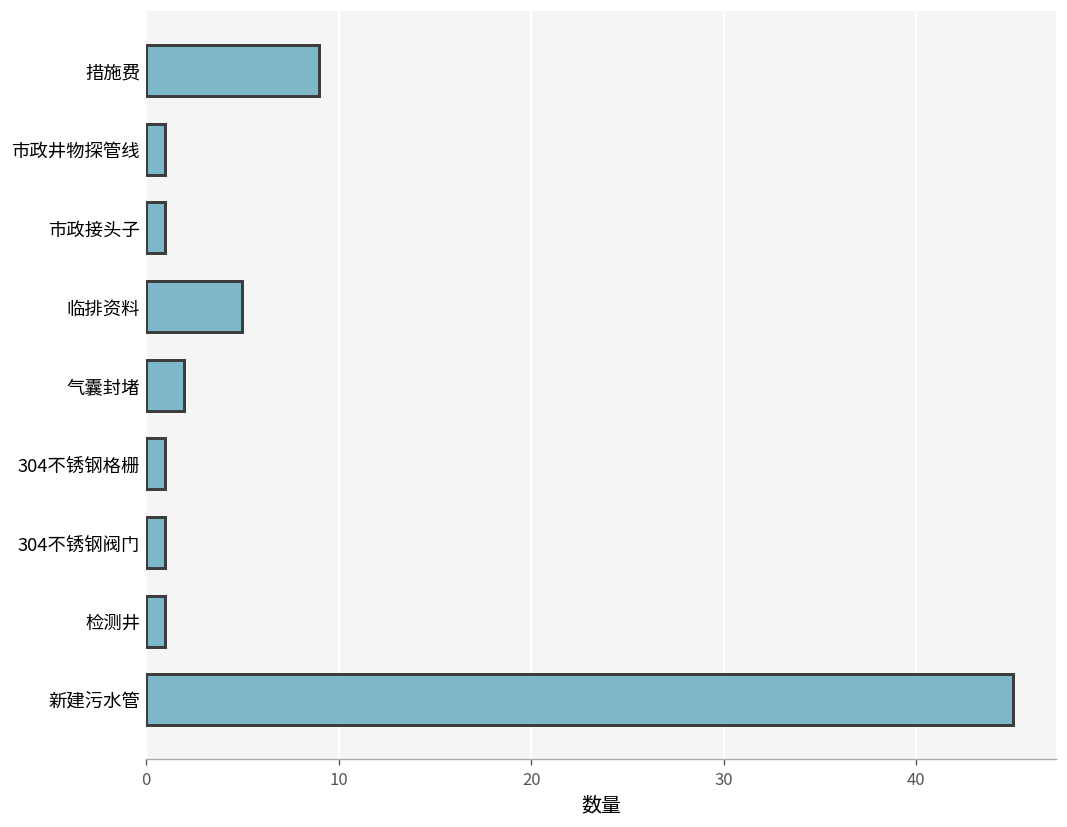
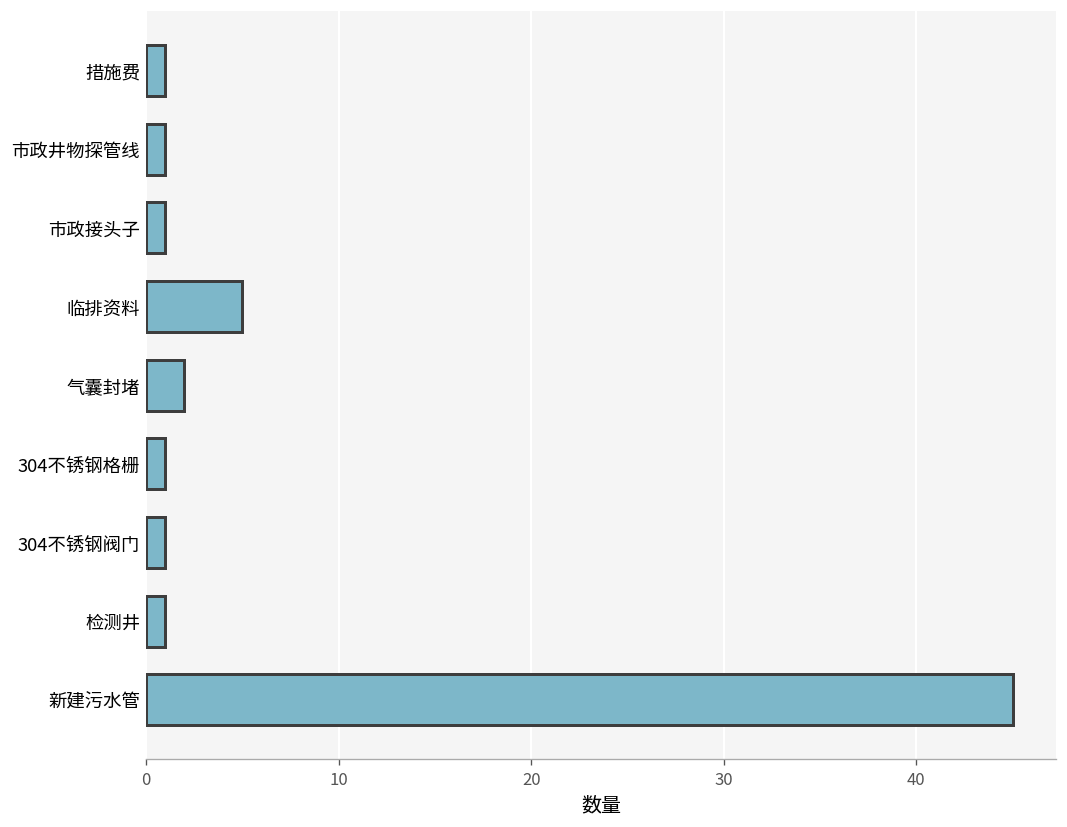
措施费: 9 -> 1
